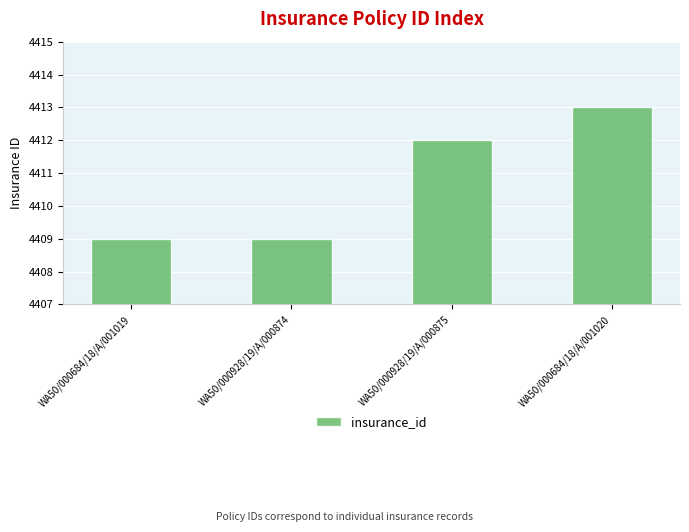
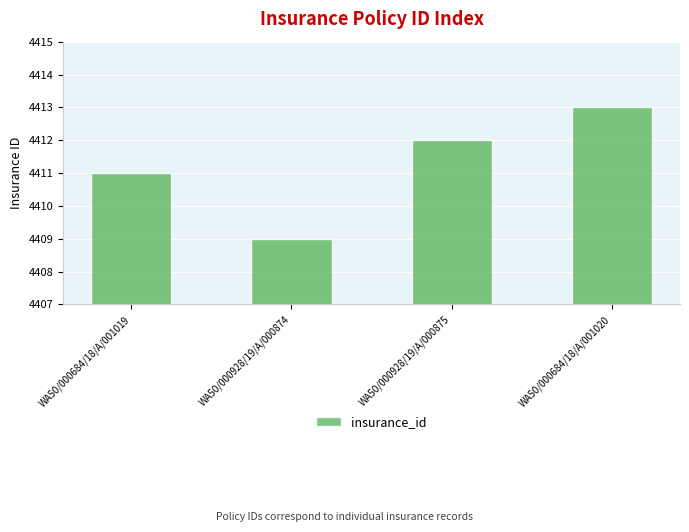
WA50/000684/18/A/001019: 4409 -> 4411
